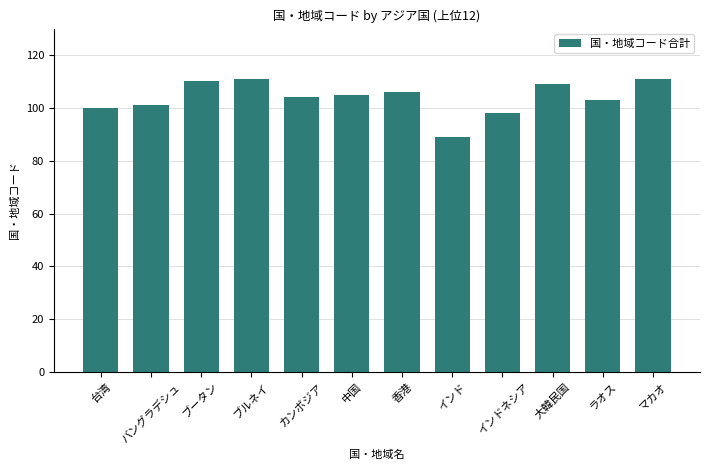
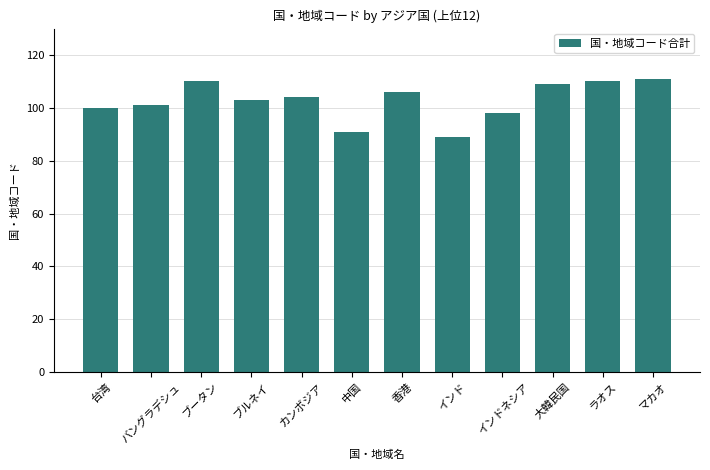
ブルネイ: 111 -> 103
中国: 105 -> 91
ラオス: 103 -> 110
